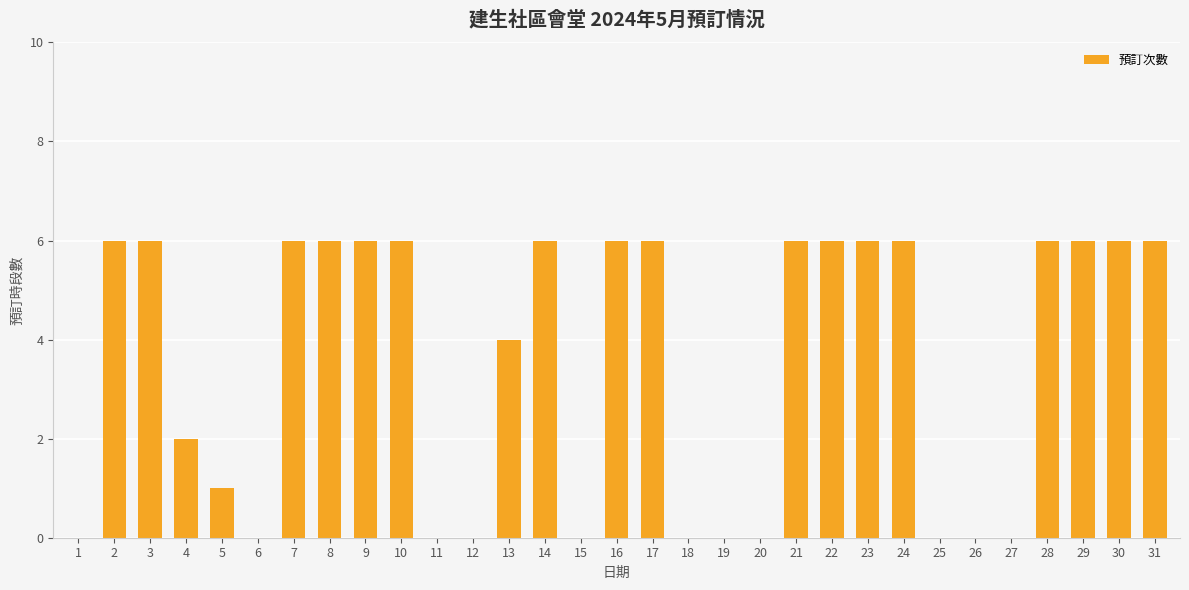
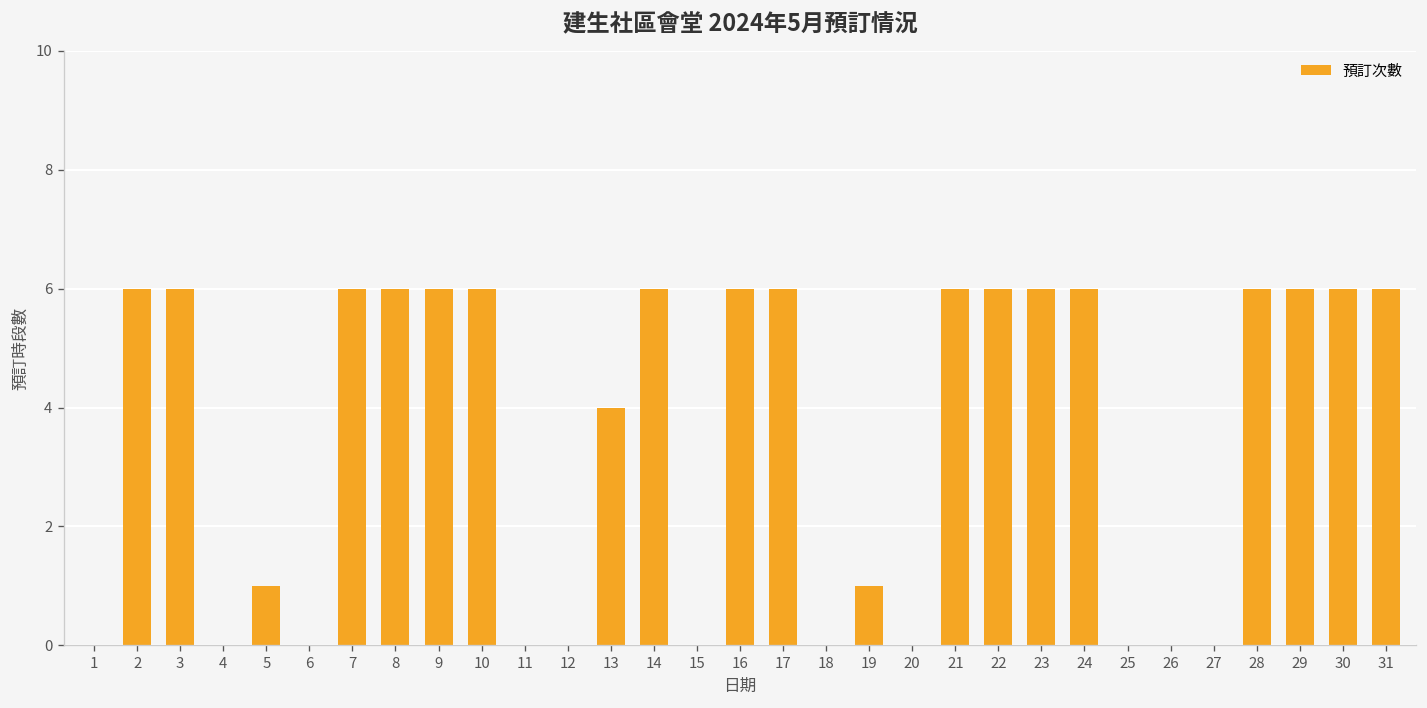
4: 2 -> 0
19: 0 -> 1
